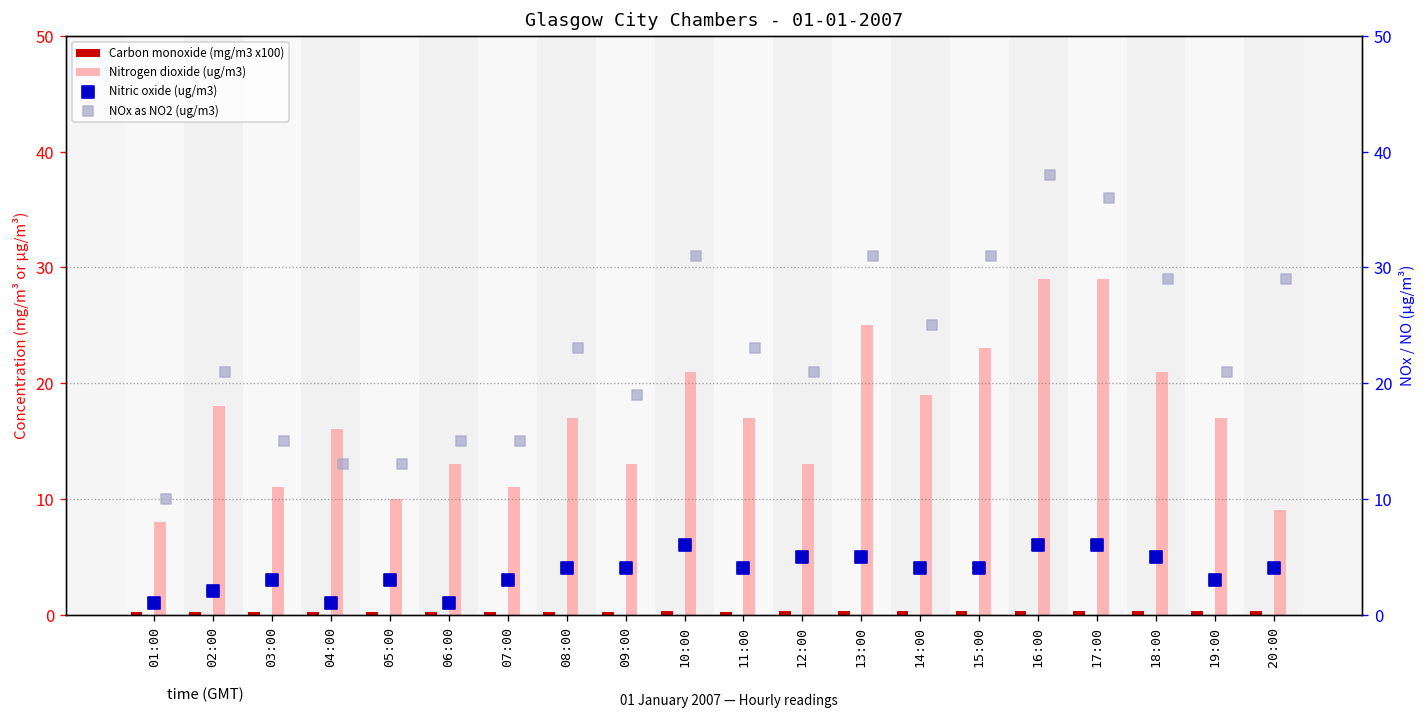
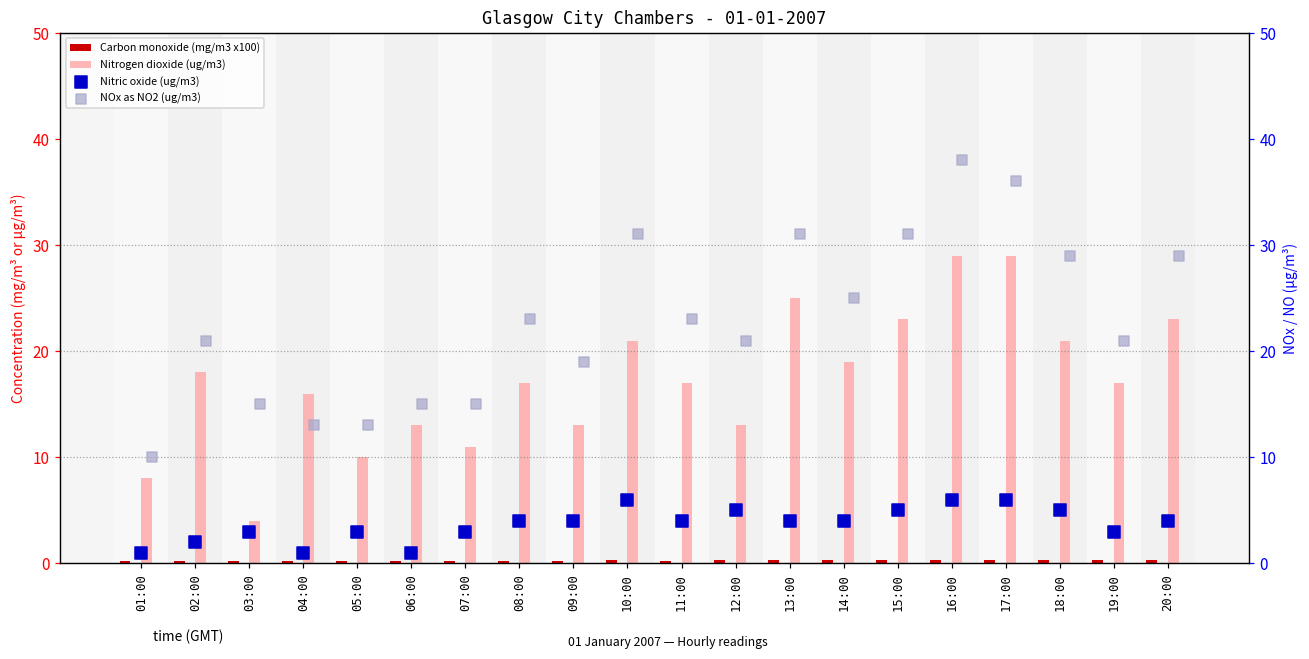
Nitrogen dioxide (ug/m3), 03:00: 11 -> 4
Nitrogen dioxide (ug/m3), 20:00: 9 -> 23
Nitric oxide (ug/m3), 13:00: 5 -> 4
Nitric oxide (ug/m3), 15:00: 4 -> 5
